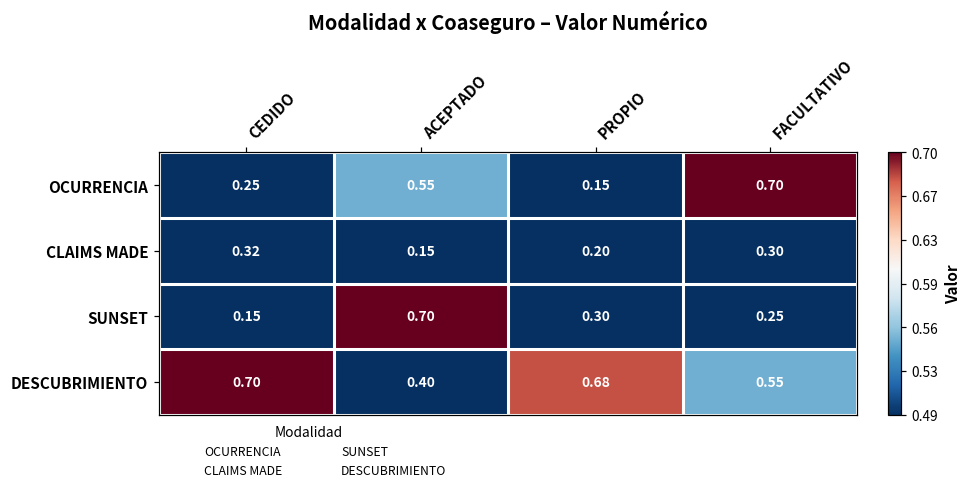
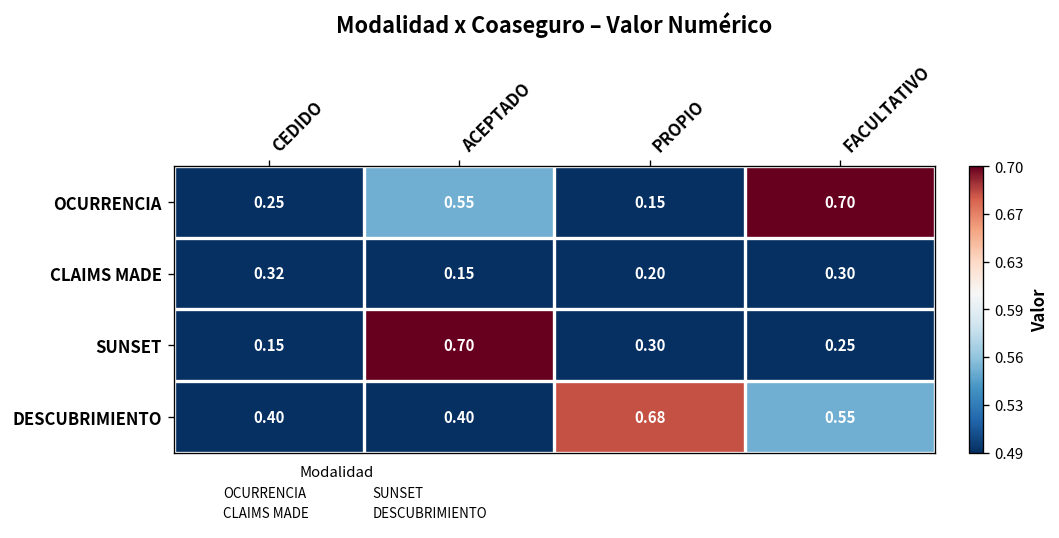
DESCUBRIMIENTO, CEDIDO: 0.70 -> 0.40
